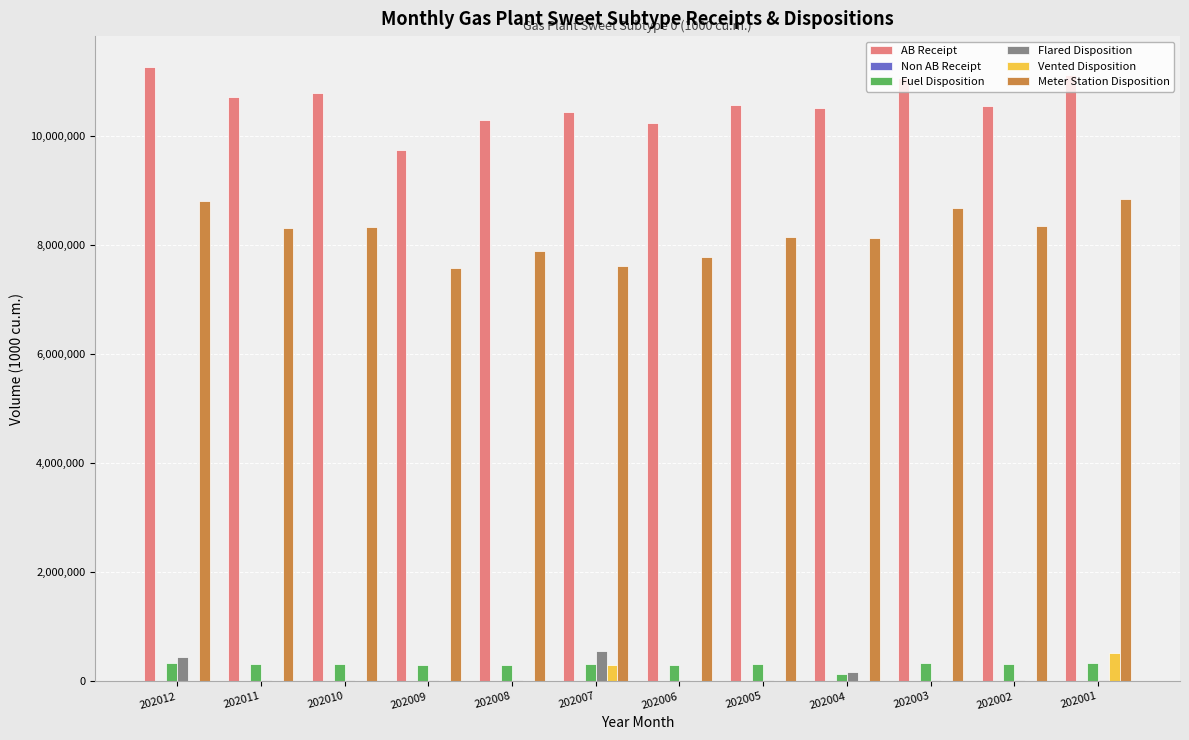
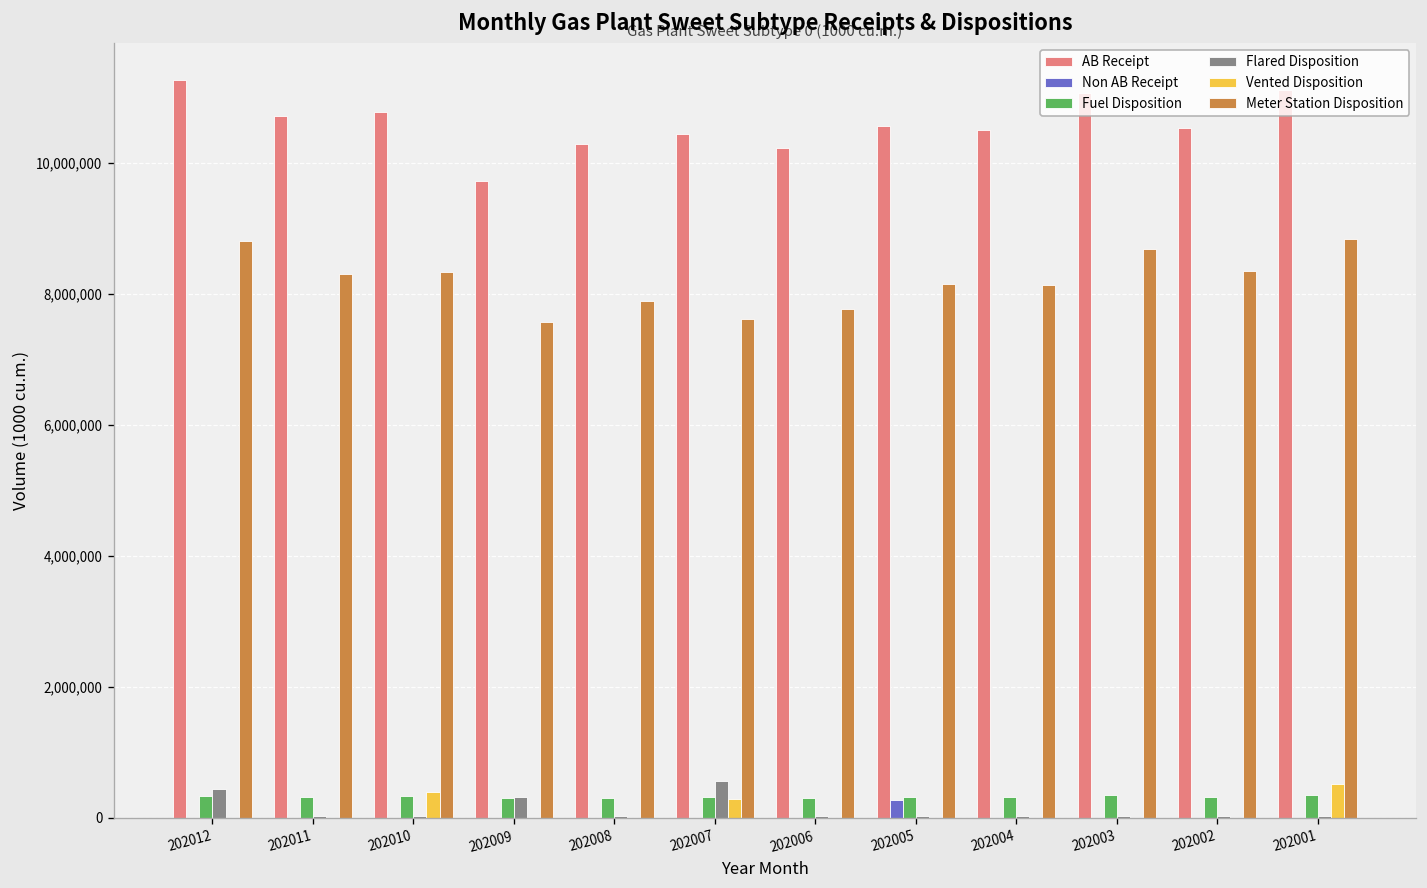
Vented Disposition, 202010: 0 -> 400,000
Flared Disposition, 202009: 0 -> 300,000
Non AB Receipt, 202005: 0 -> 300,000
Fuel Disposition, 202004: 100,000 -> 300,000
Flared Disposition, 202004: 200,000 -> 0
